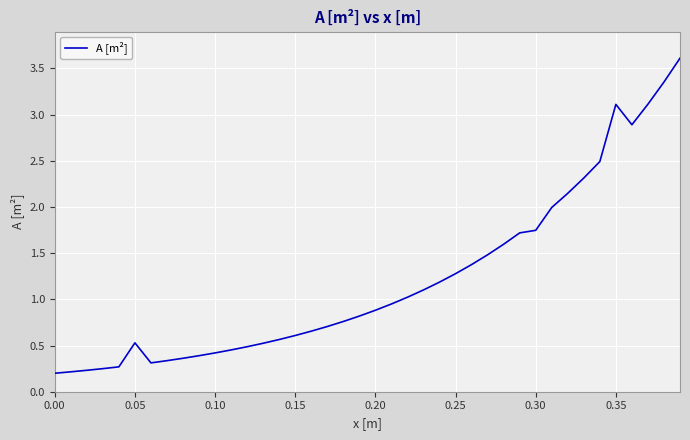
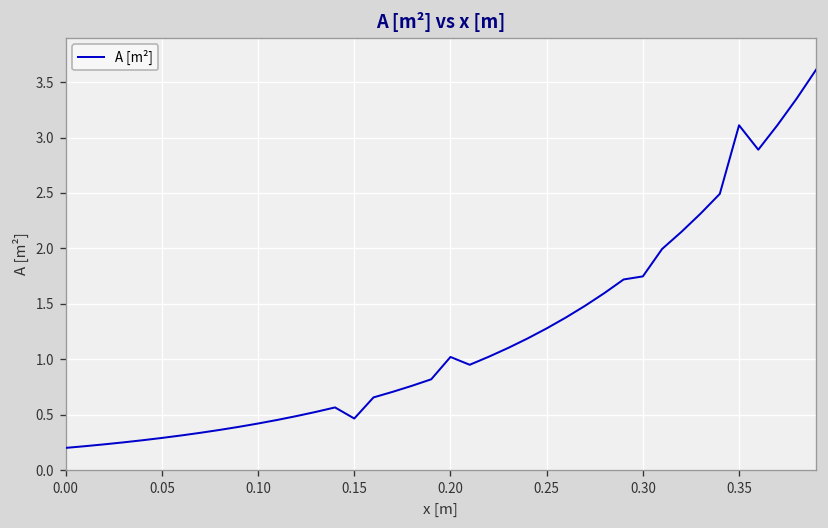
0.05: 0.5 -> 0.3
0.15: 0.6 -> 0.5
0.20: 0.9 -> 1.0
